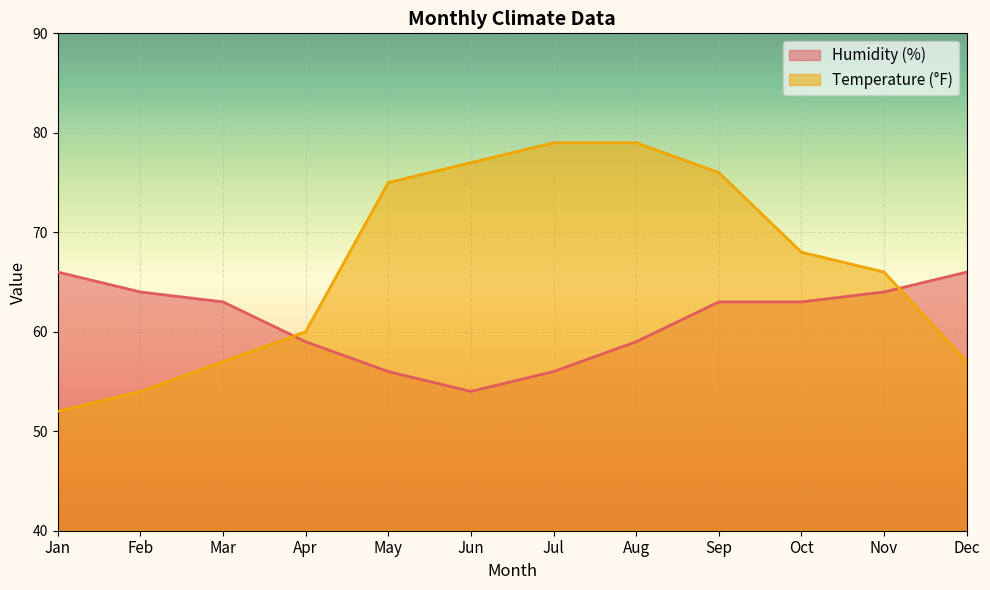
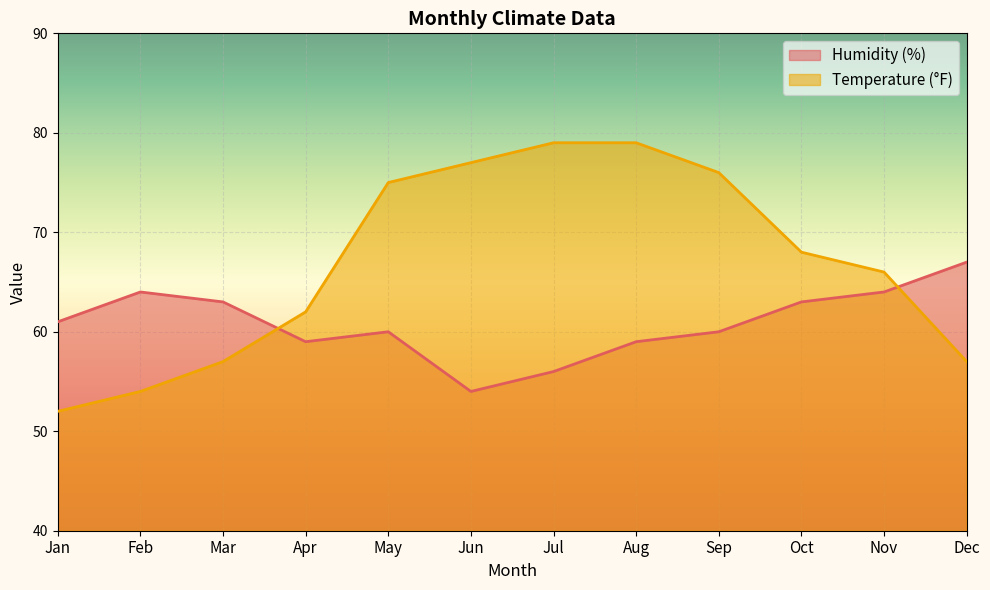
Humidity (%), Jan: 66 -> 61
Temperature (°F), Apr: 60 -> 62
Humidity (%), May: 56 -> 60
Humidity (%), Sep: 63 -> 60
Humidity (%), Dec: 66 -> 67
